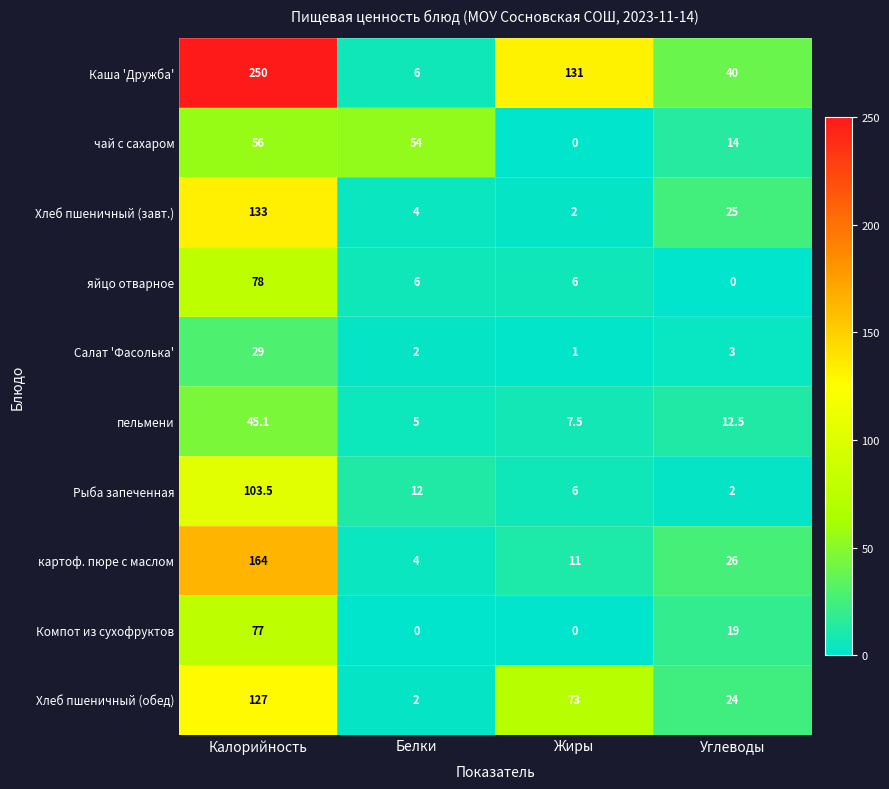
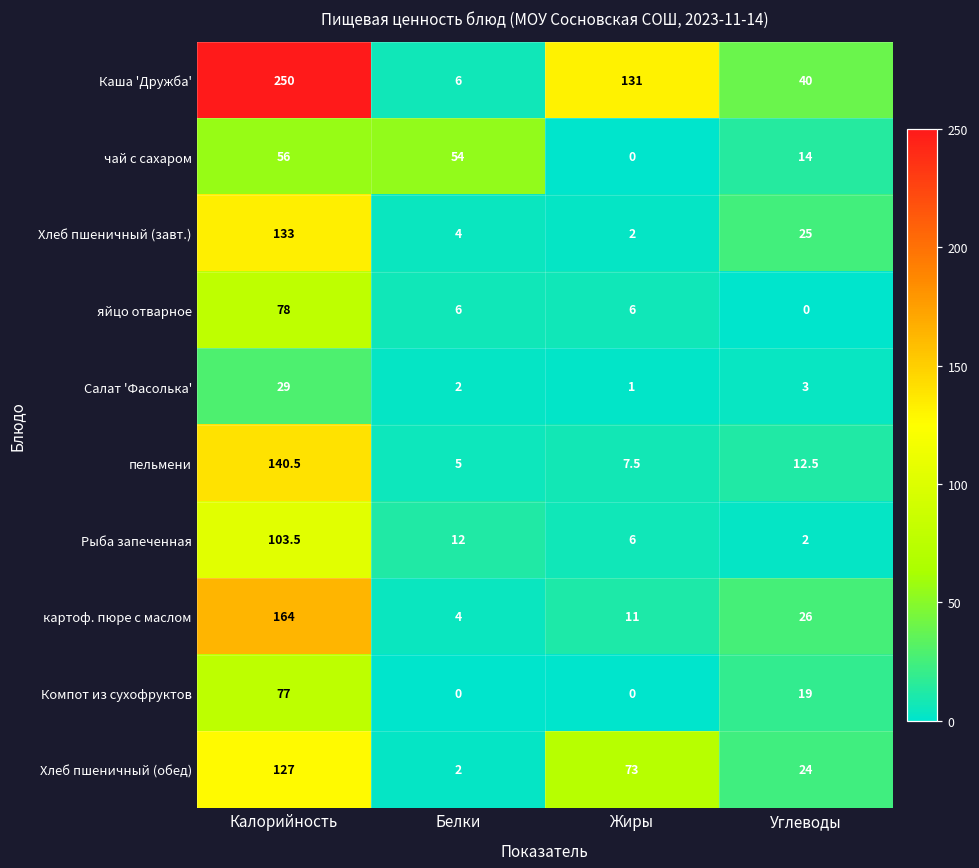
пельмени, Калорийность: 45.1 -> 140.5
